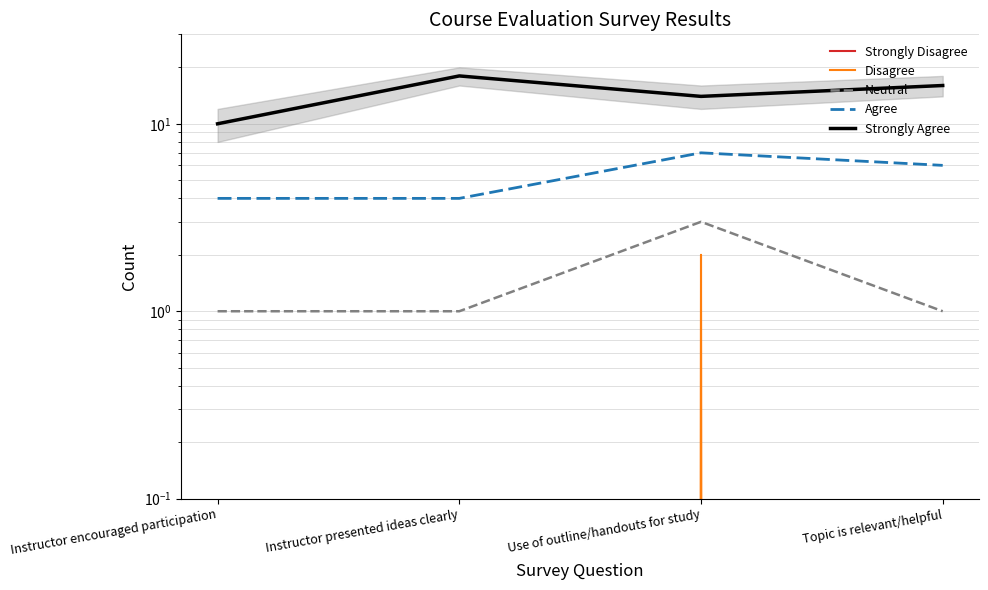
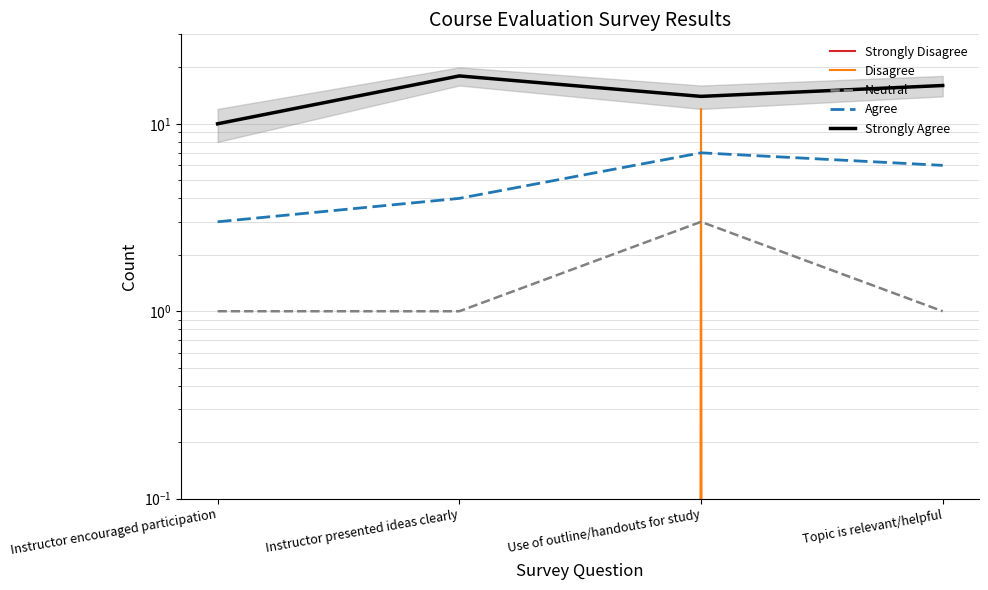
Agree, Instructor encouraged participation: 4 -> 3
Disagree, Use of outline/handouts for study: 2 -> 12
